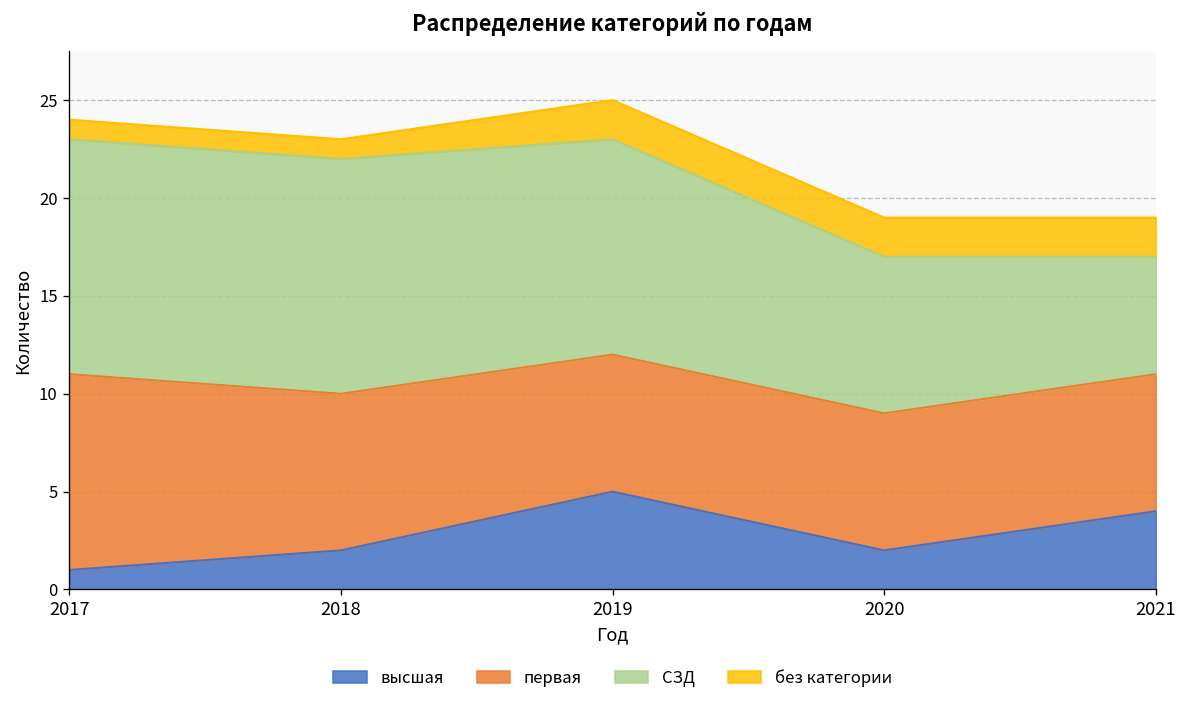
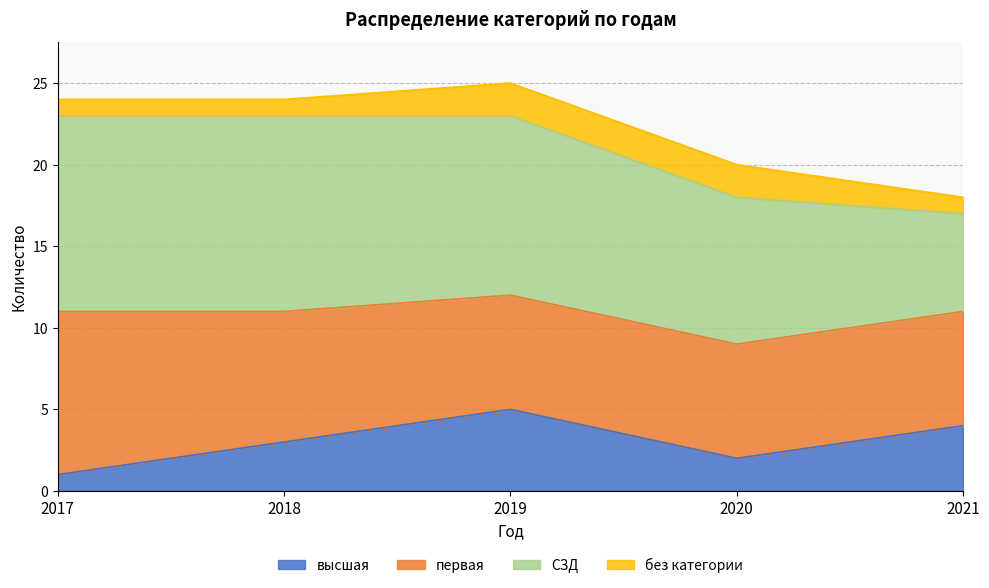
высшая, 2018: 2 -> 3
СЗД, 2020: 8 -> 9
без категории, 2021: 2 -> 1
